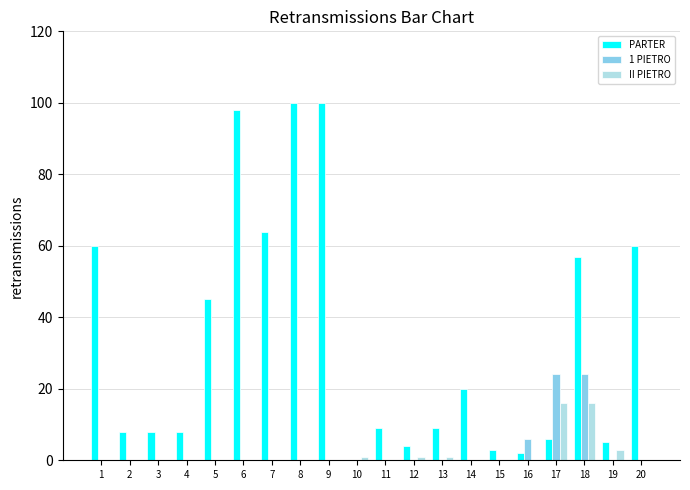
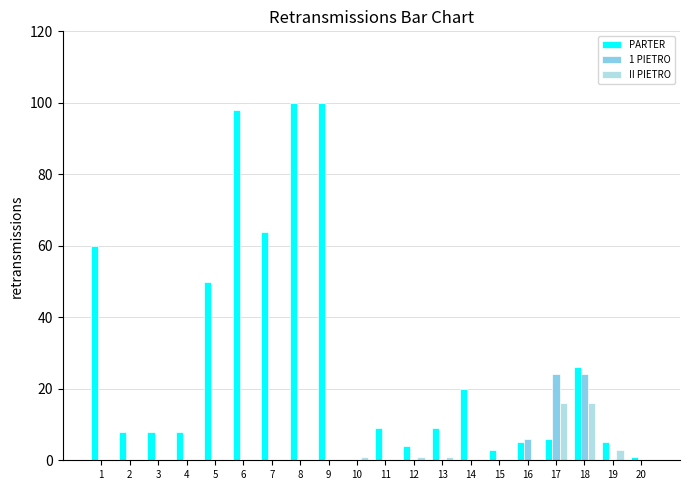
PARTER, 5: 45 -> 50
PARTER, 16: 2 -> 5
PARTER, 18: 57 -> 26
PARTER, 20: 60 -> 1
